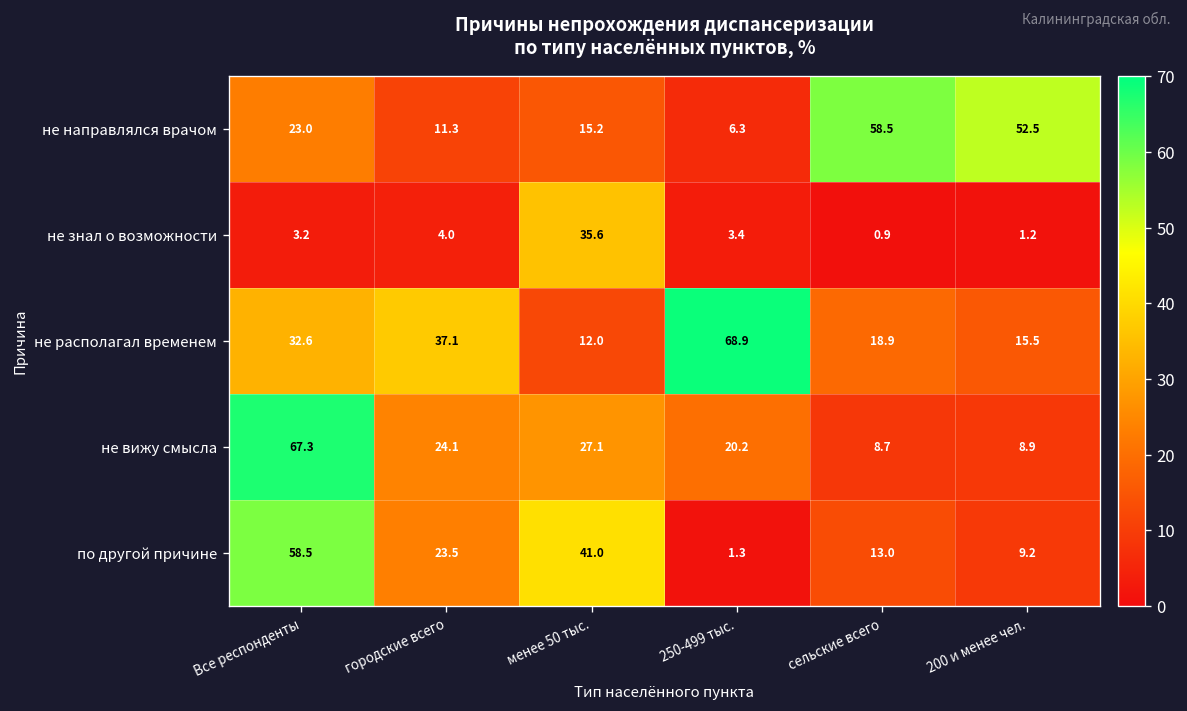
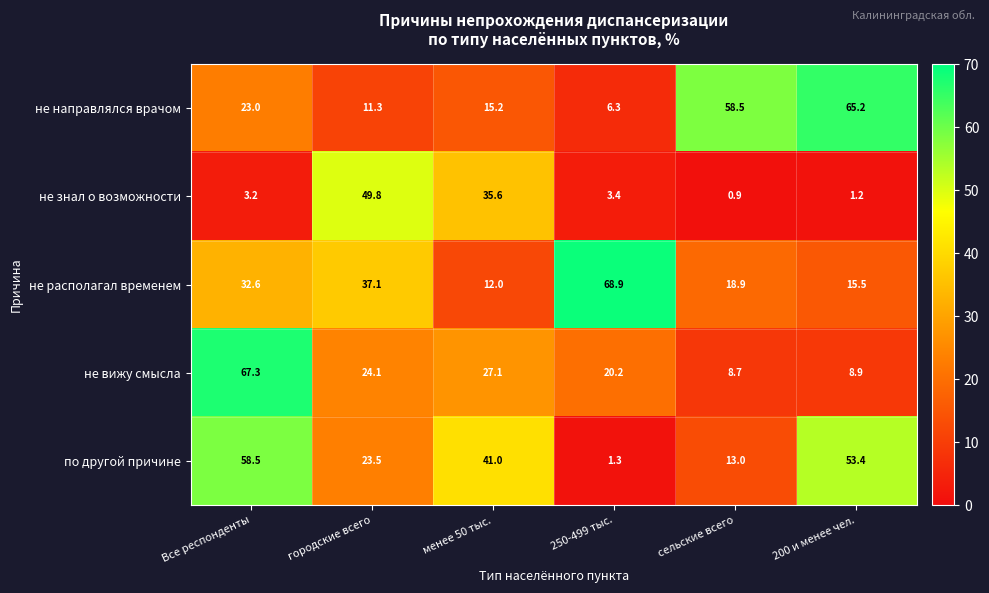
не направлялся врачом, 200 и менее чел.: 52.5 -> 65.2
не знал о возможности, городские всего: 4.0 -> 49.8
по другой причине, 200 и менее чел.: 9.2 -> 53.4
